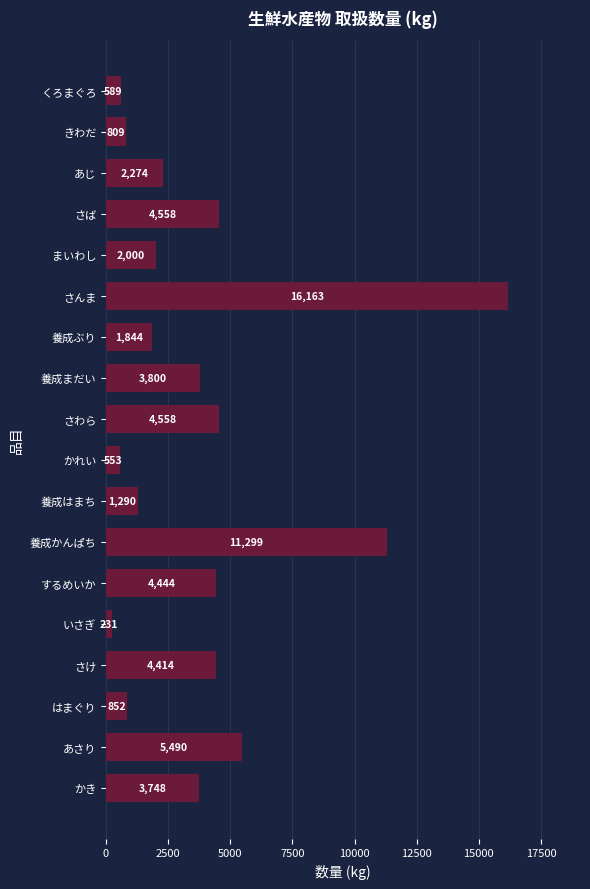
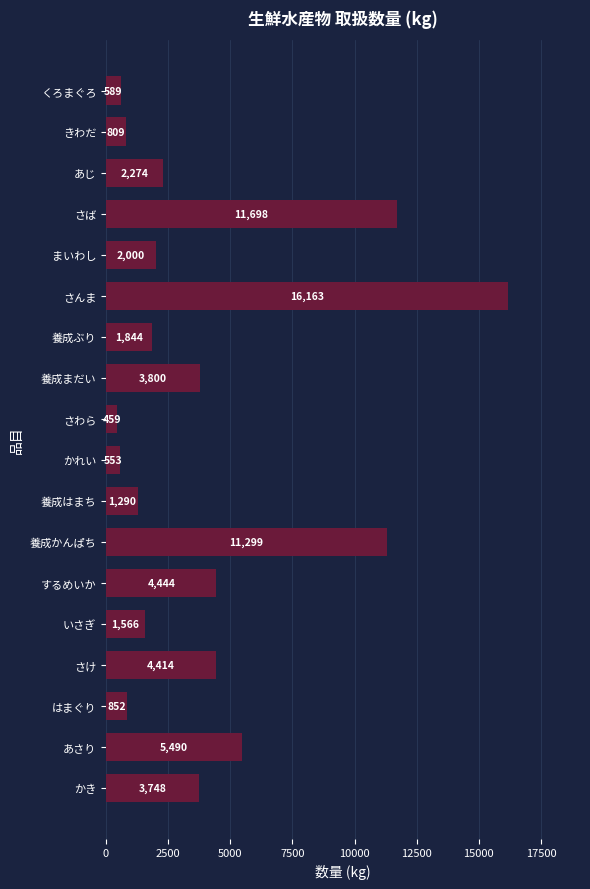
さば: 4,558 -> 11,698
さわら: 4,558 -> 459
いさぎ: 231 -> 1,566
